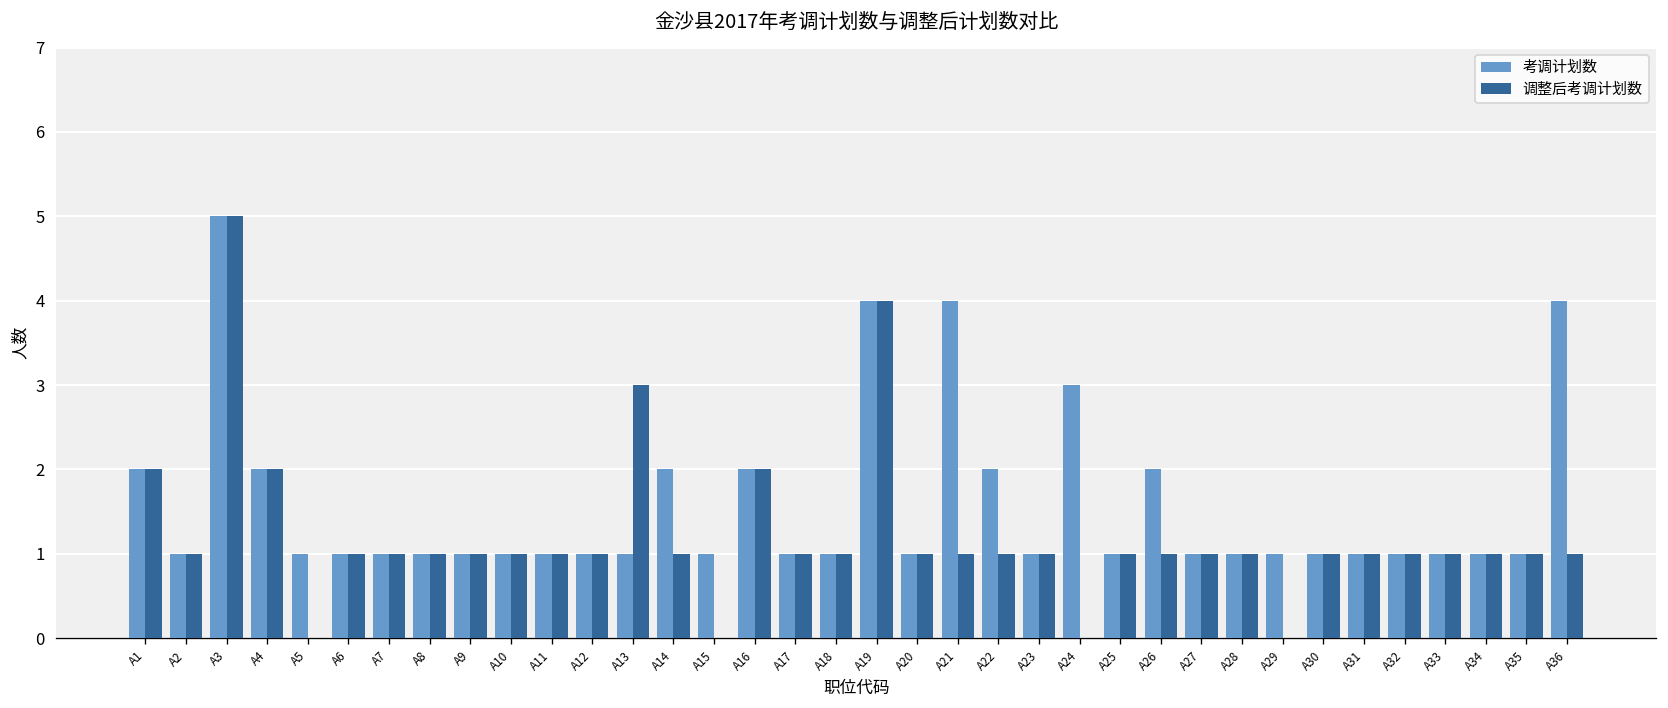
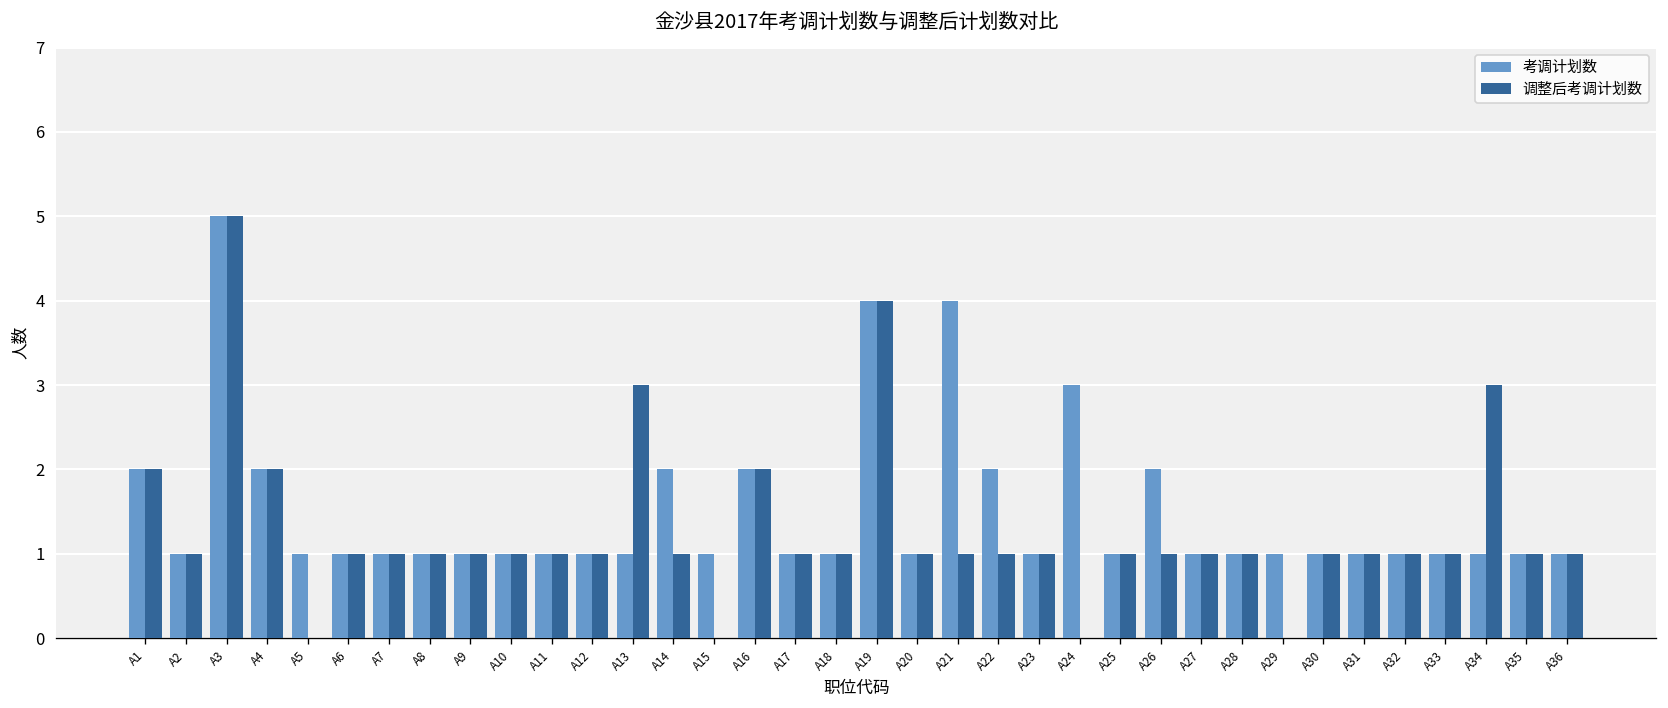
调整后考调计划数, A34: 1 -> 3
考调计划数, A36: 4 -> 1
